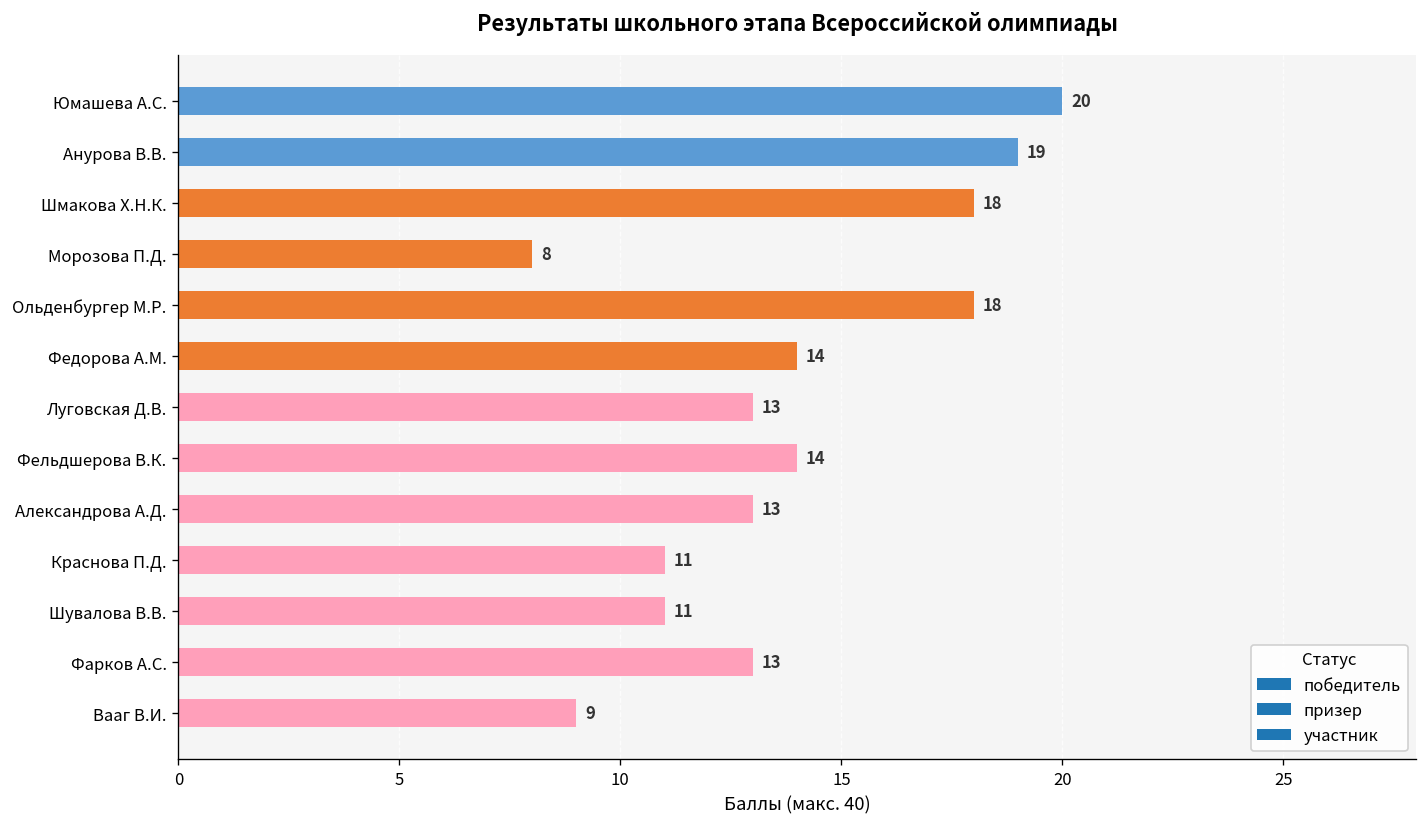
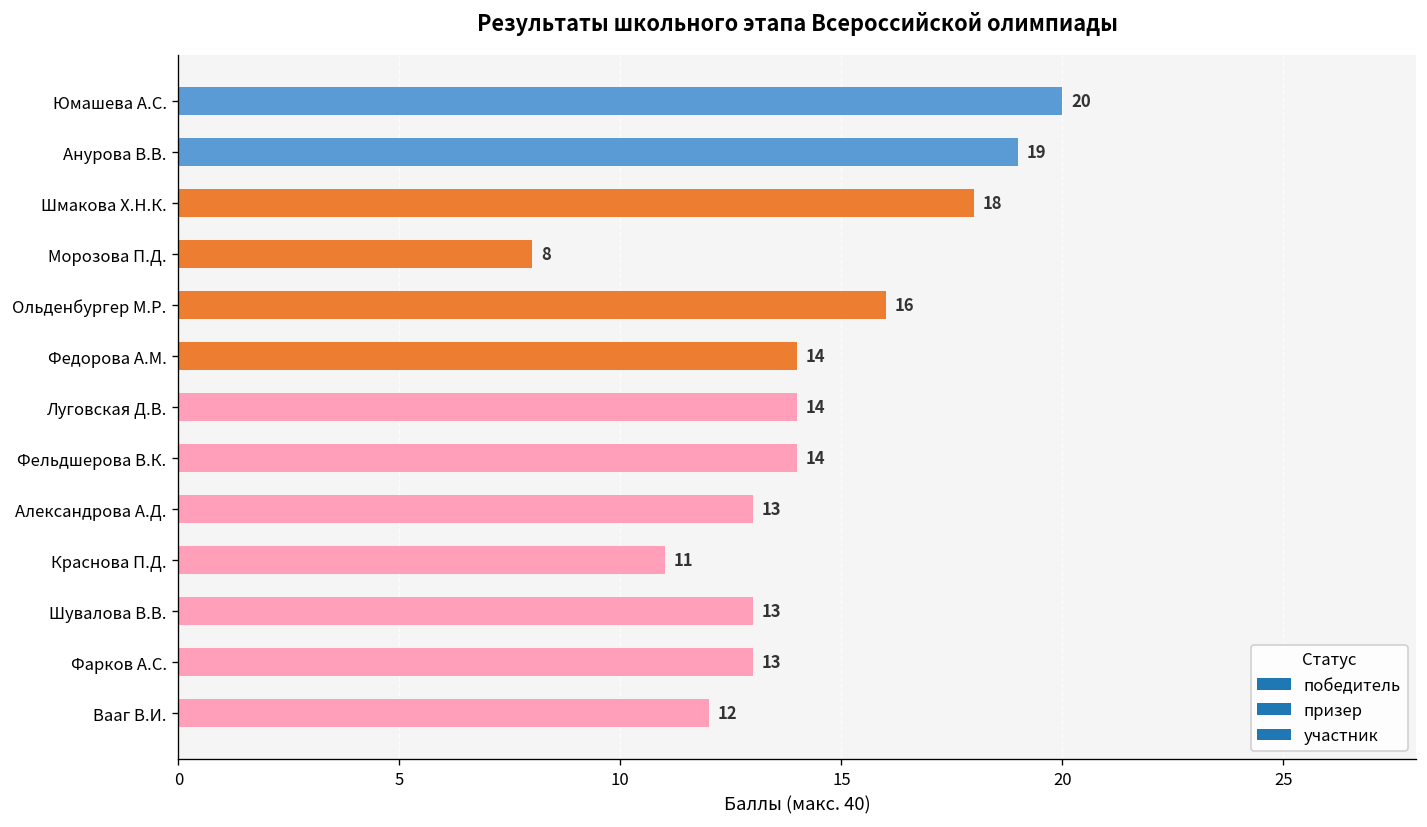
Ольденбургер М.Р.: 18 -> 16
Луговская Д.В.: 13 -> 14
Шувалова В.В.: 11 -> 13
Вааг В.И.: 9 -> 12
